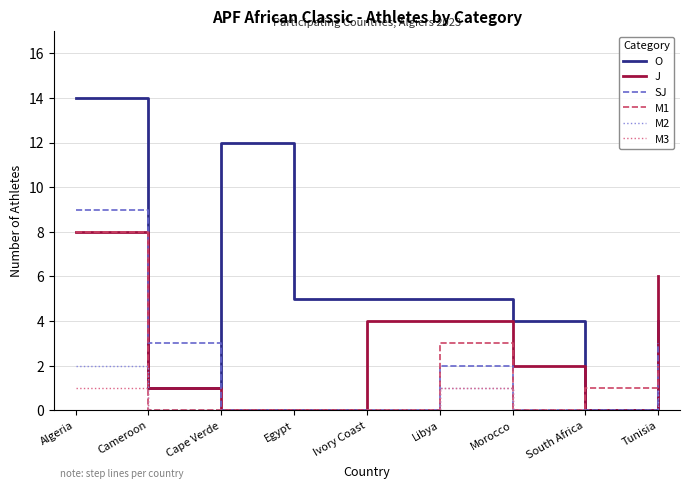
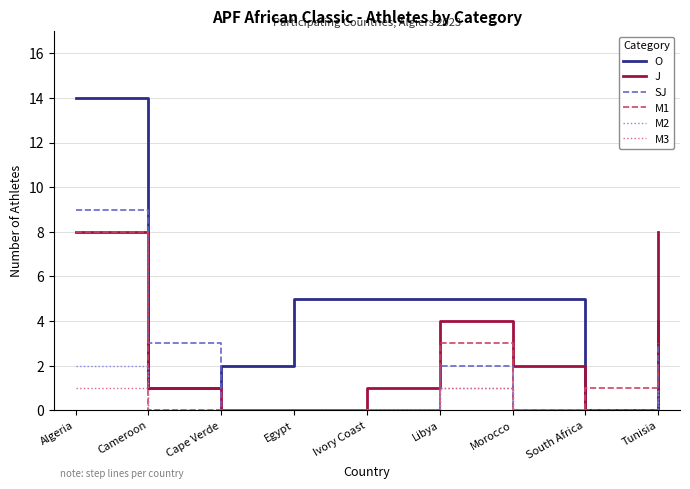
O, Cape Verde: 12 -> 2
J, Ivory Coast: 4 -> 1
O, Morocco: 4 -> 5
J, Tunisia: 6 -> 8
